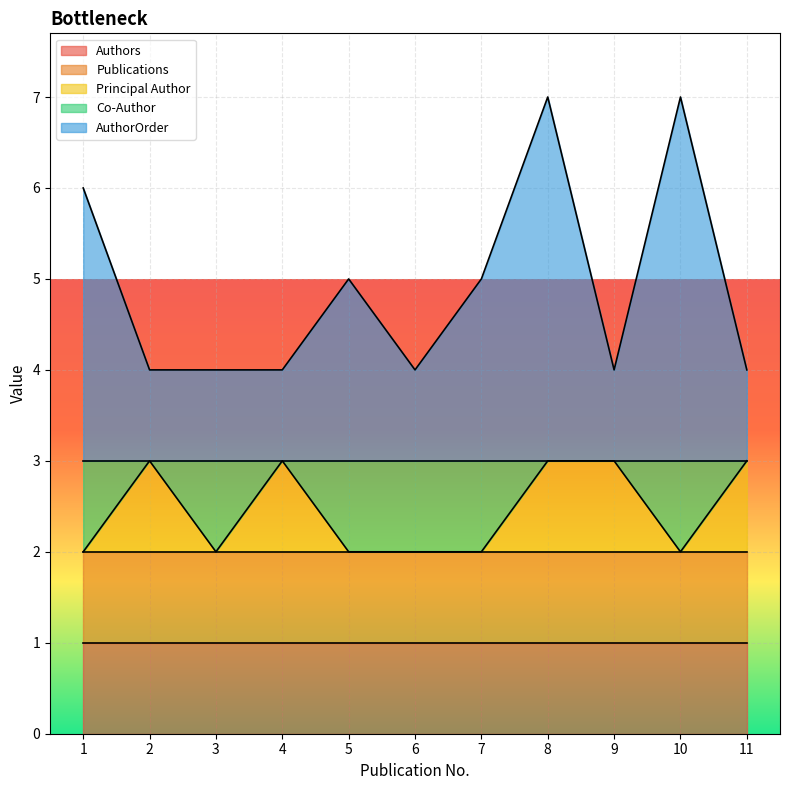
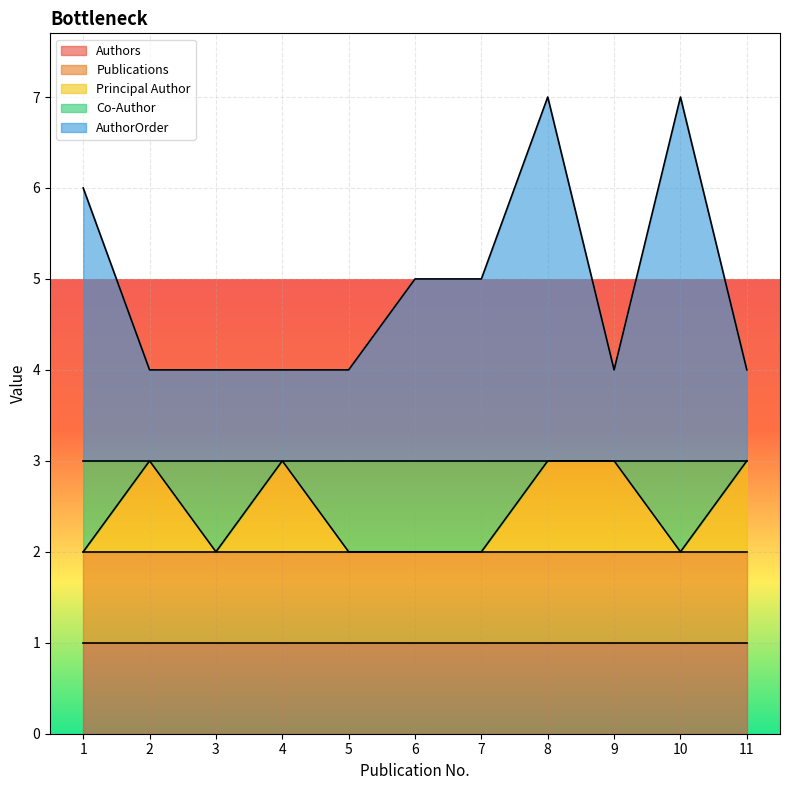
AuthorOrder, 5: 5.0 -> 4.0
AuthorOrder, 6: 4.0 -> 5.0
